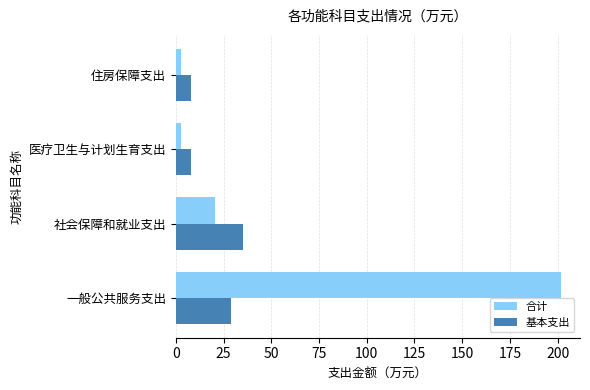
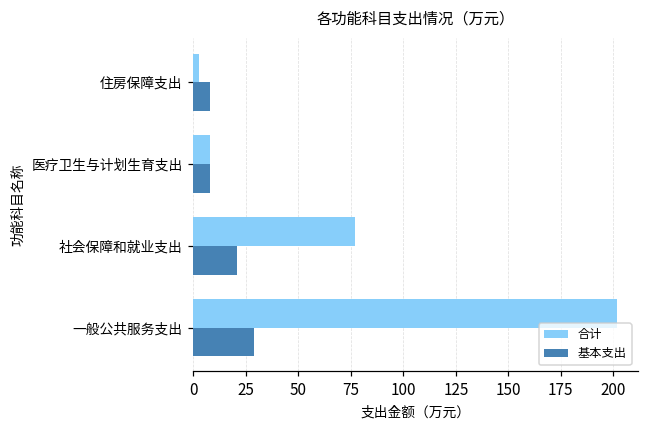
合计, 医疗卫生与计划生育支出: 3 -> 8
合计, 社会保障和就业支出: 21 -> 77
基本支出, 社会保障和就业支出: 35 -> 21
